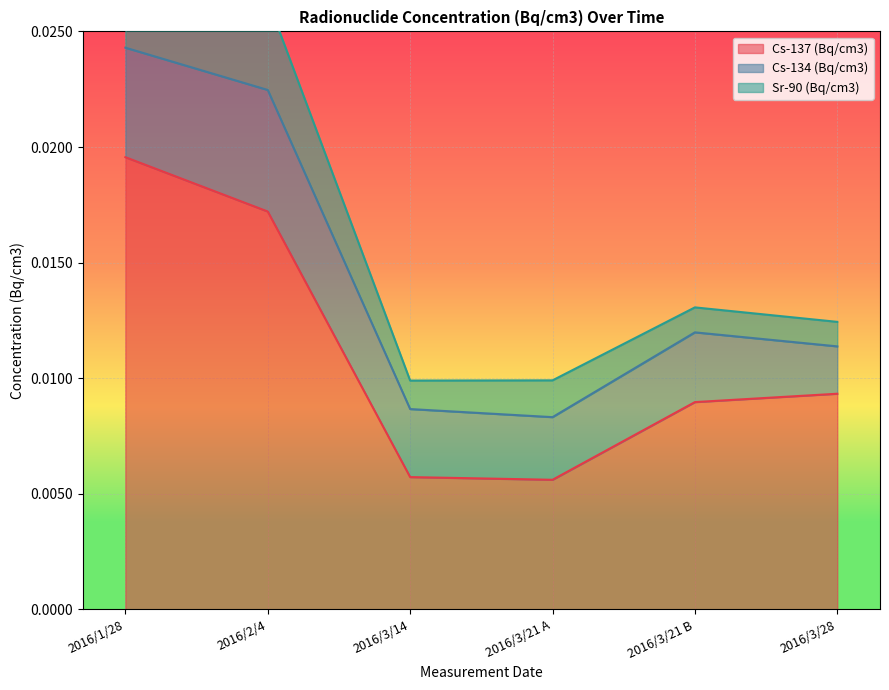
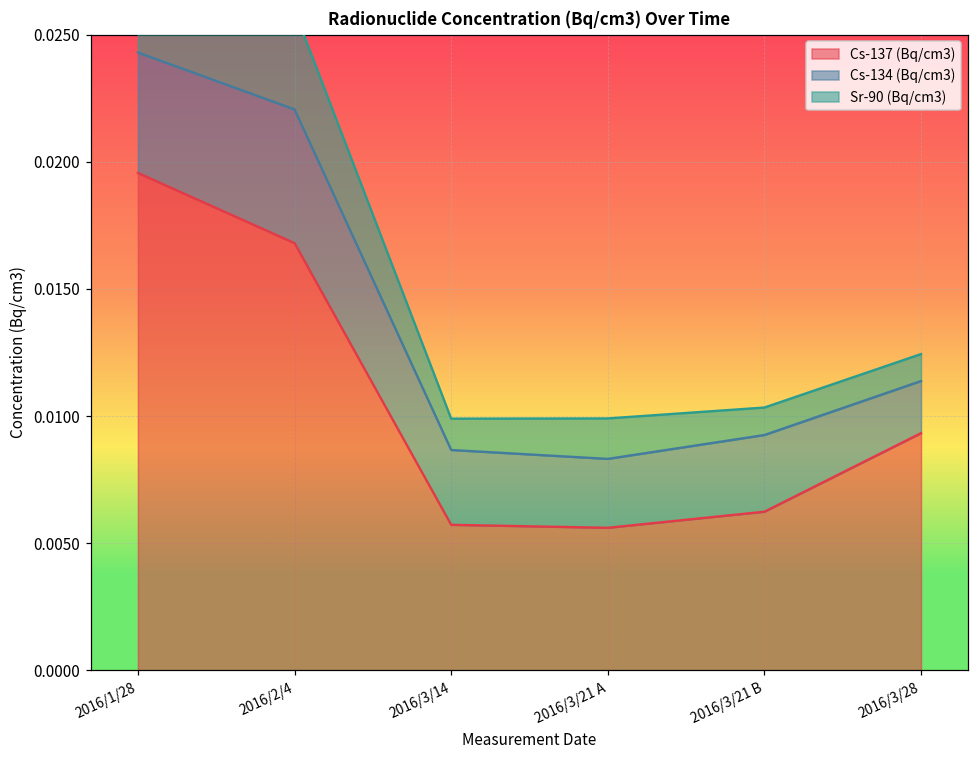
Cs-137 (Bq/cm3), 2016/2/4: 0.0172 -> 0.0168
Cs-137 (Bq/cm3), 2016/3/21 B: 0.0090 -> 0.0062
